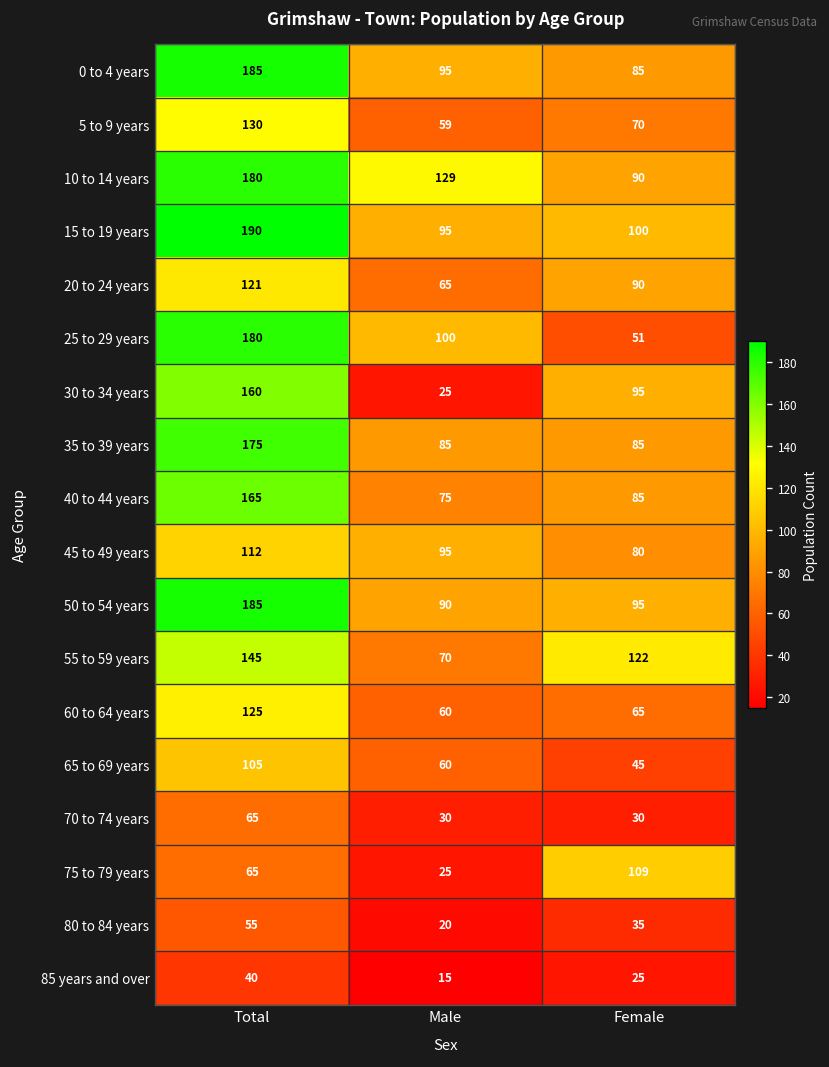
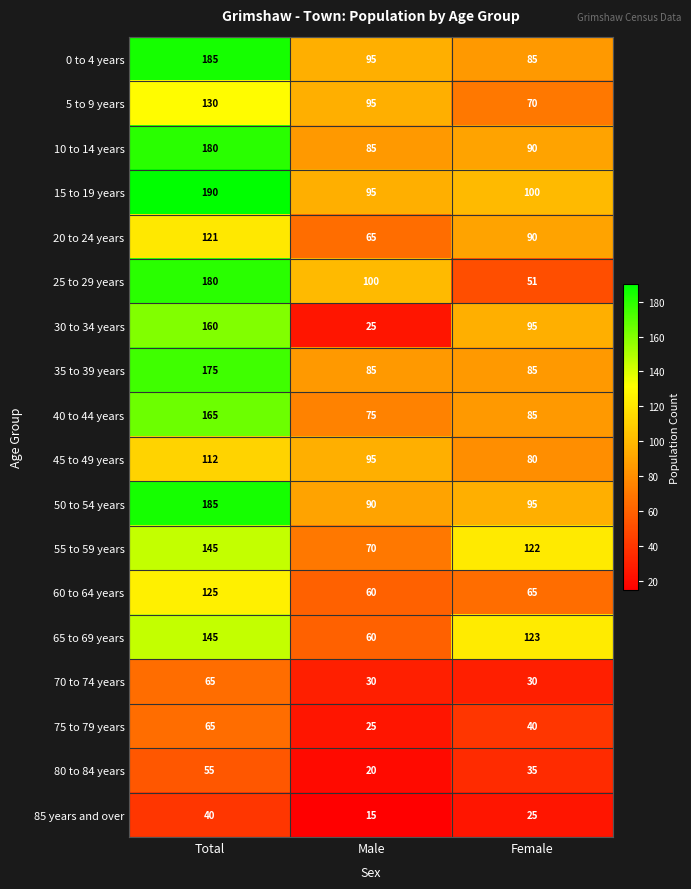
5 to 9 years, Male: 59 -> 95
10 to 14 years, Male: 129 -> 85
65 to 69 years, Total: 105 -> 145
65 to 69 years, Female: 45 -> 123
75 to 79 years, Female: 109 -> 40
